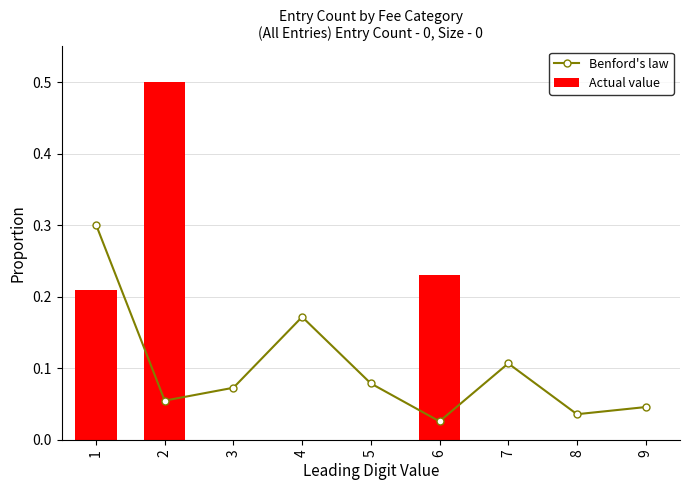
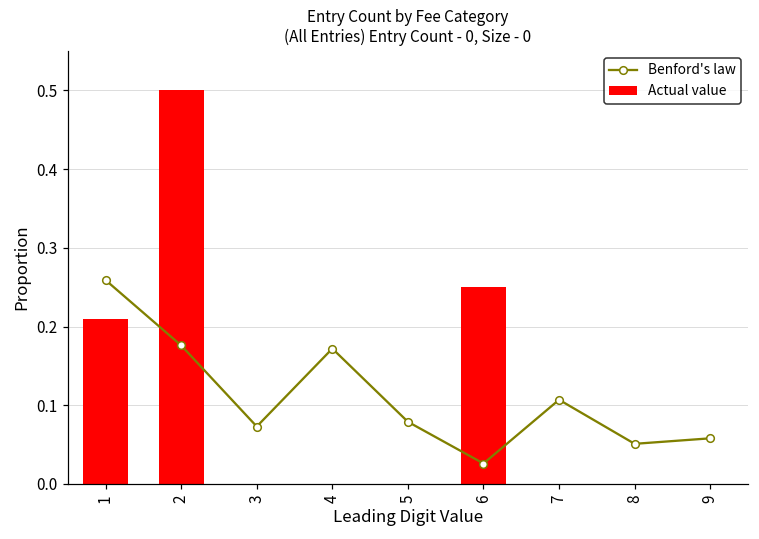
Benford's law, 1: 0.30 -> 0.26
Benford's law, 2: 0.06 -> 0.18
Actual value, 6: 0.23 -> 0.25
Benford's law, 8: 0.04 -> 0.05
Benford's law, 9: 0.05 -> 0.06
